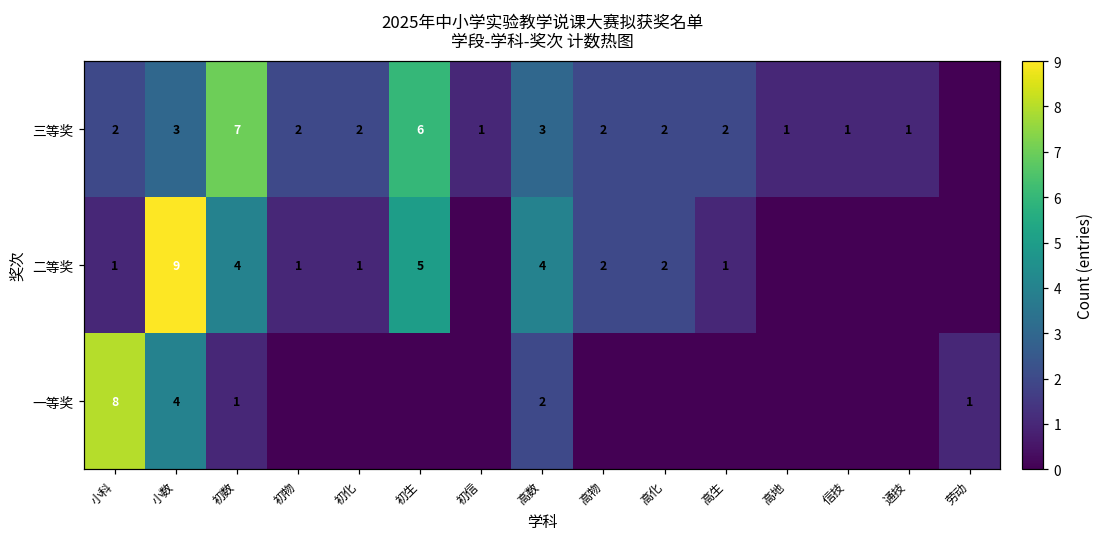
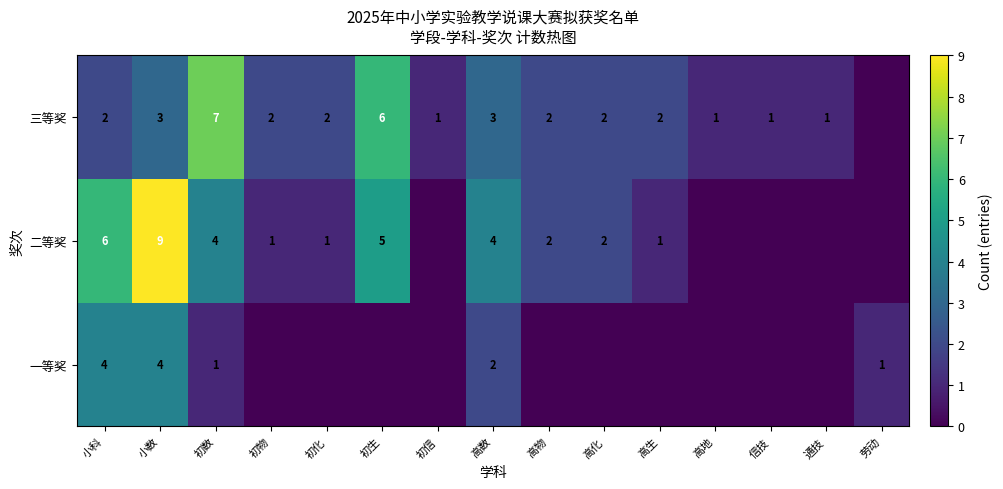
二等奖, 小科: 1 -> 6
一等奖, 小科: 8 -> 4
